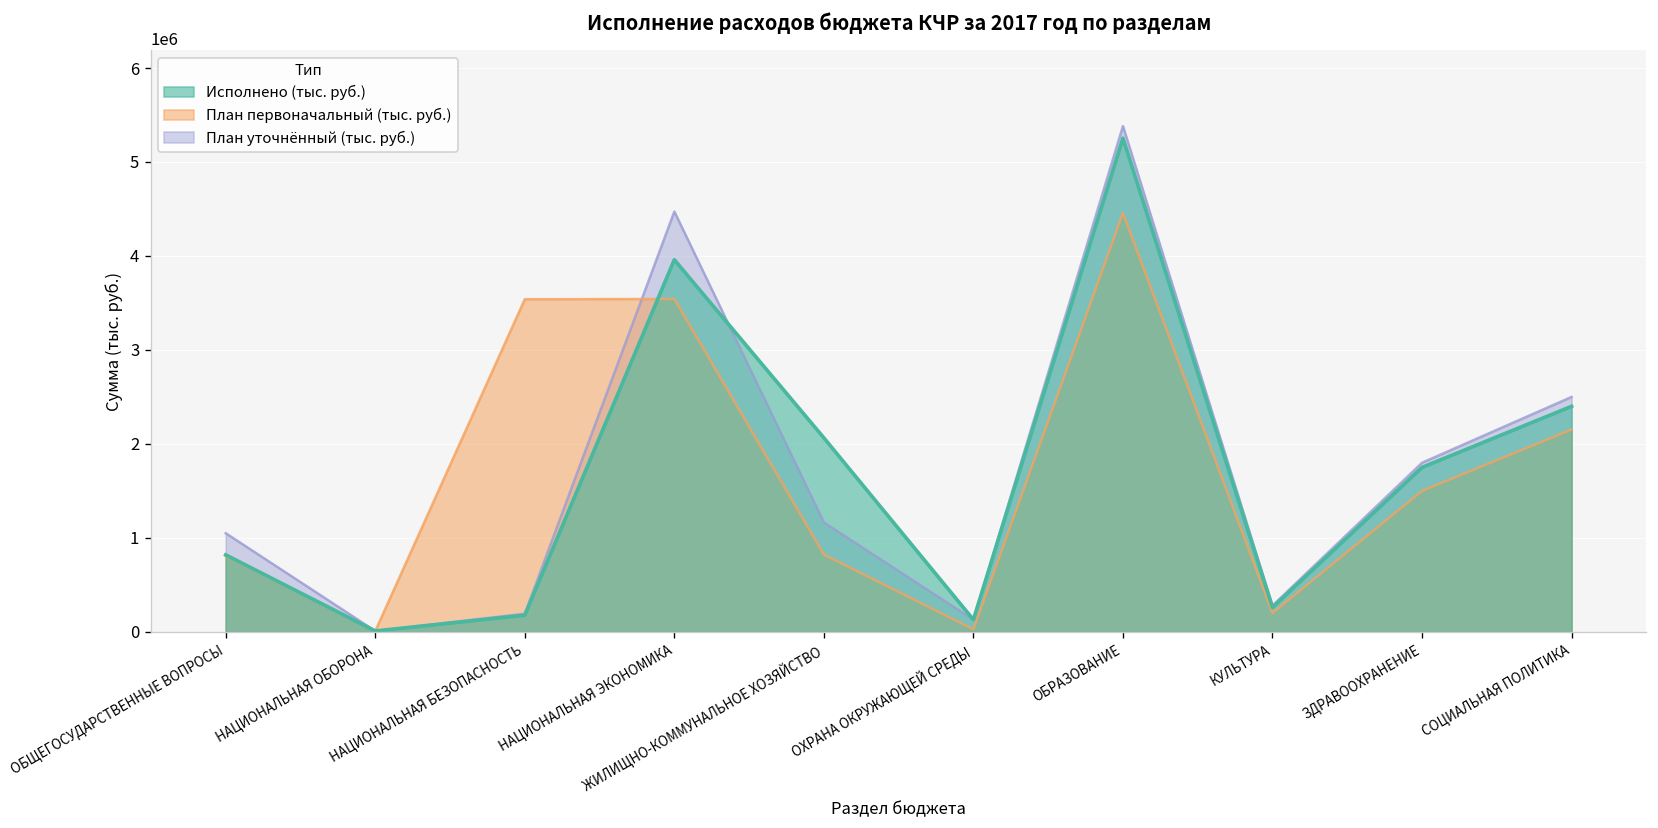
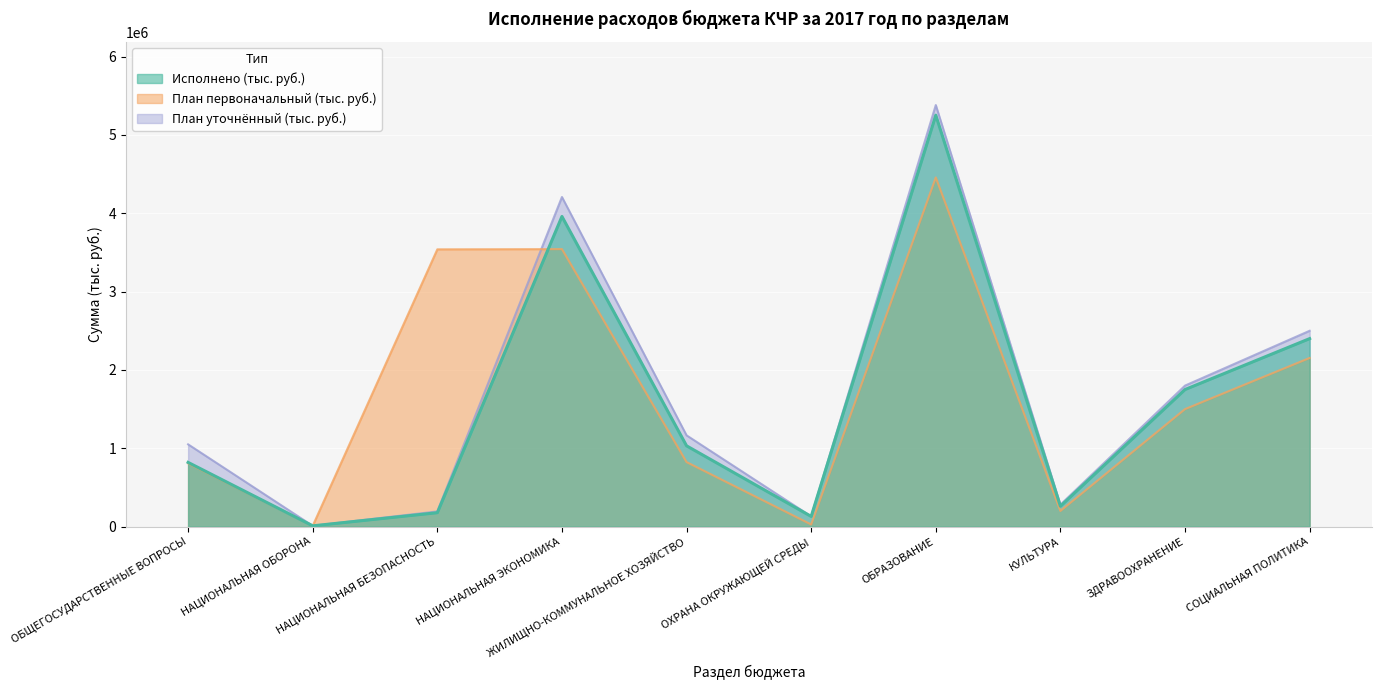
План уточнённый (тыс. руб.), НАЦИОНАЛЬНАЯ ЭКОНОМИКА: 4500000 -> 4200000
Исполнено (тыс. руб.), ЖИЛИЩНО-КОММУНАЛЬНОЕ ХОЗЯЙСТВО: 2100000 -> 1000000
